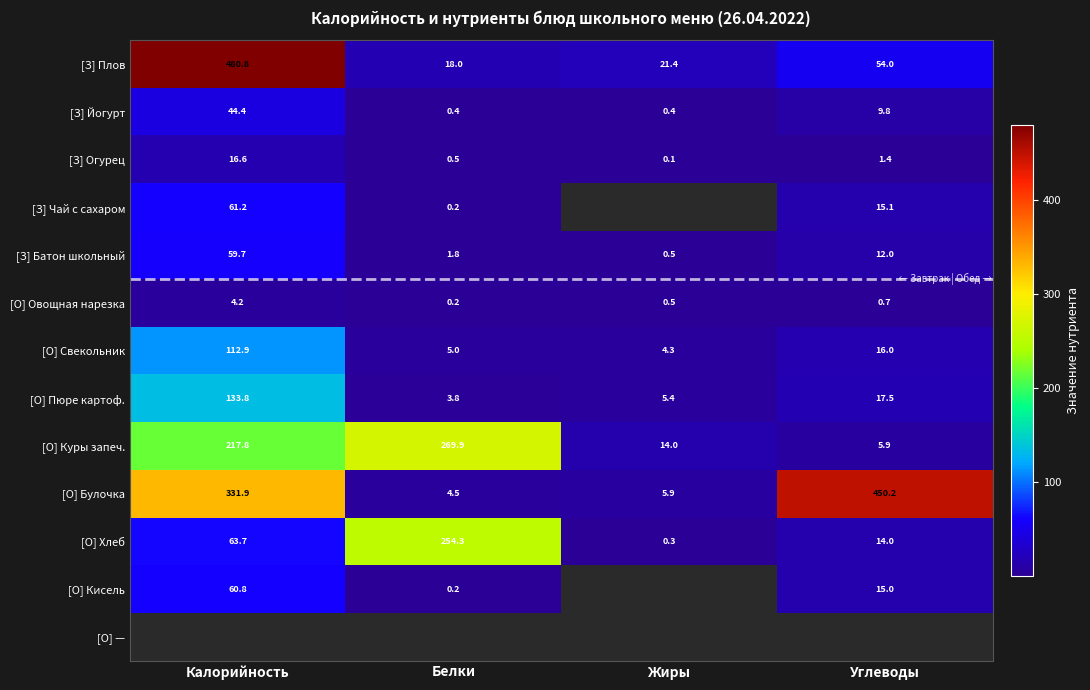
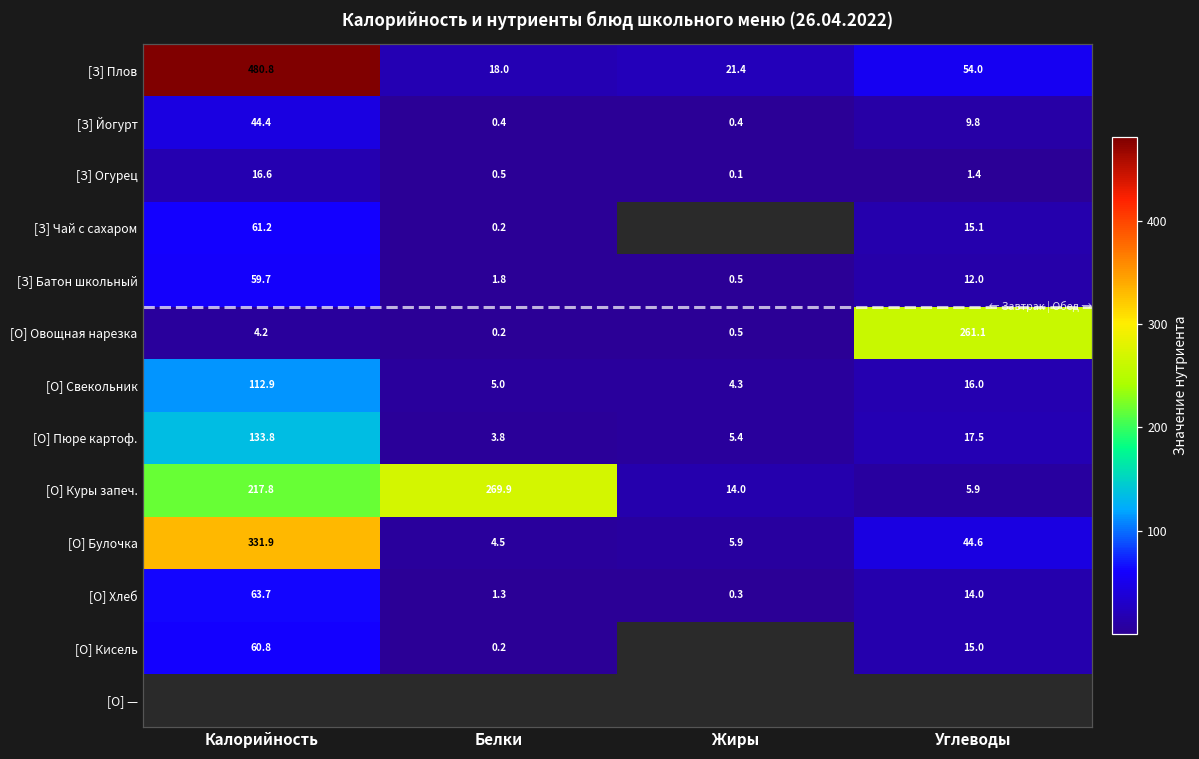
[О] Овощная нарезка, Углеводы: 0.7 -> 261.1
[О] Булочка, Углеводы: 450.2 -> 44.6
[О] Хлеб, Белки: 254.3 -> 1.3
